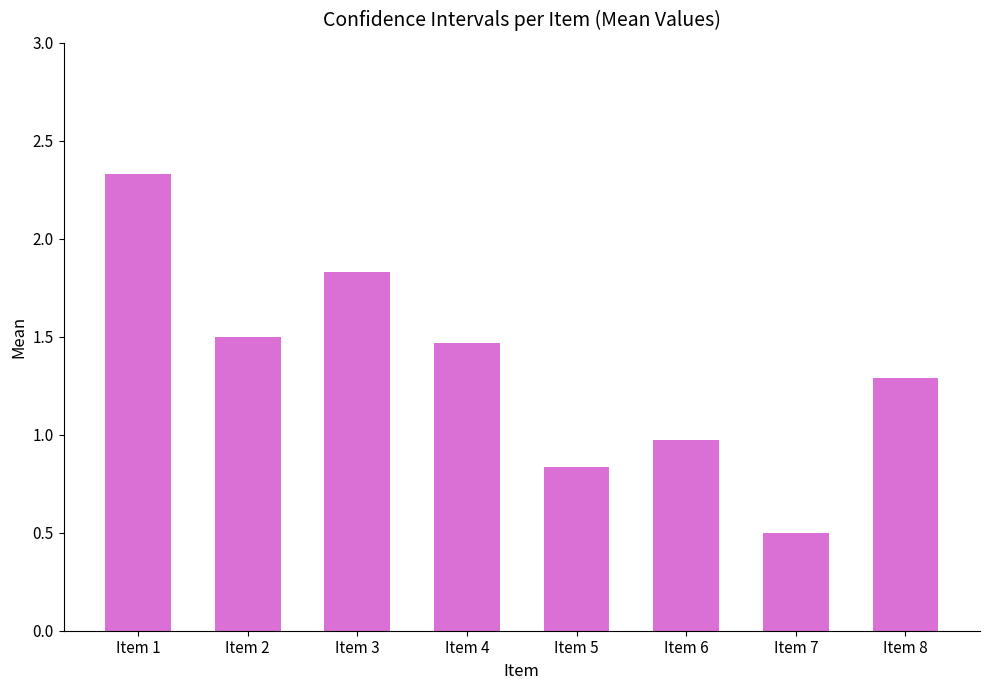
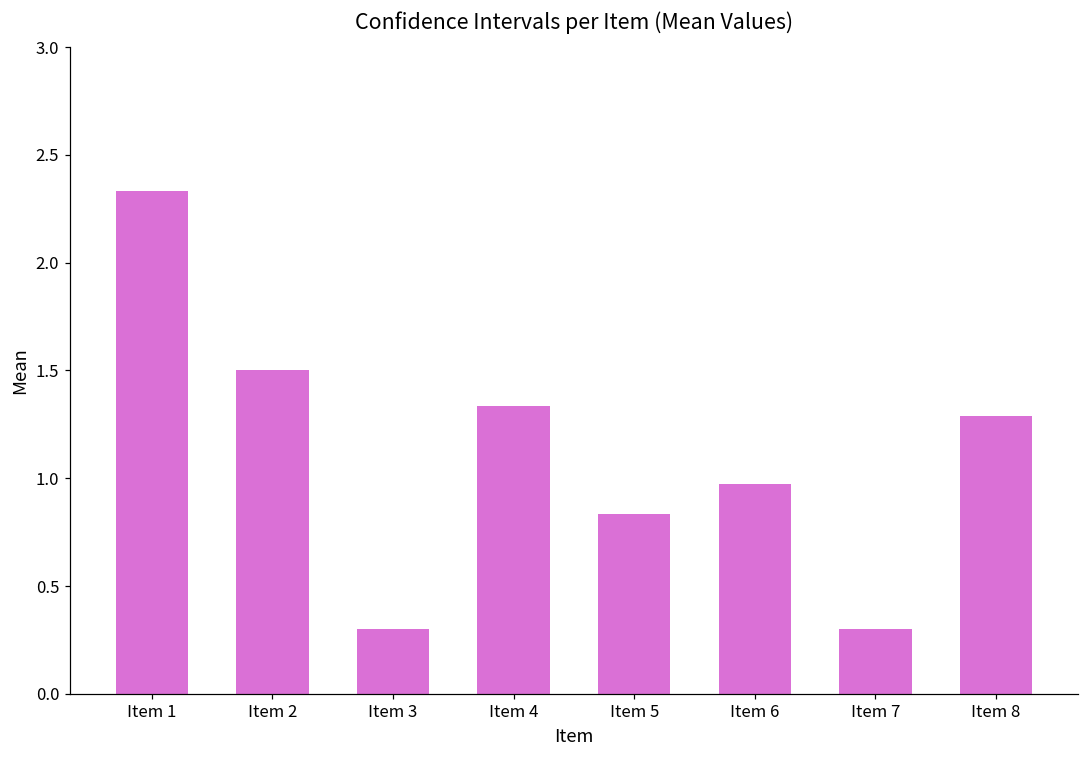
Item 3: 1.83 -> 0.30
Item 4: 1.47 -> 1.33
Item 7: 0.5 -> 0.3
